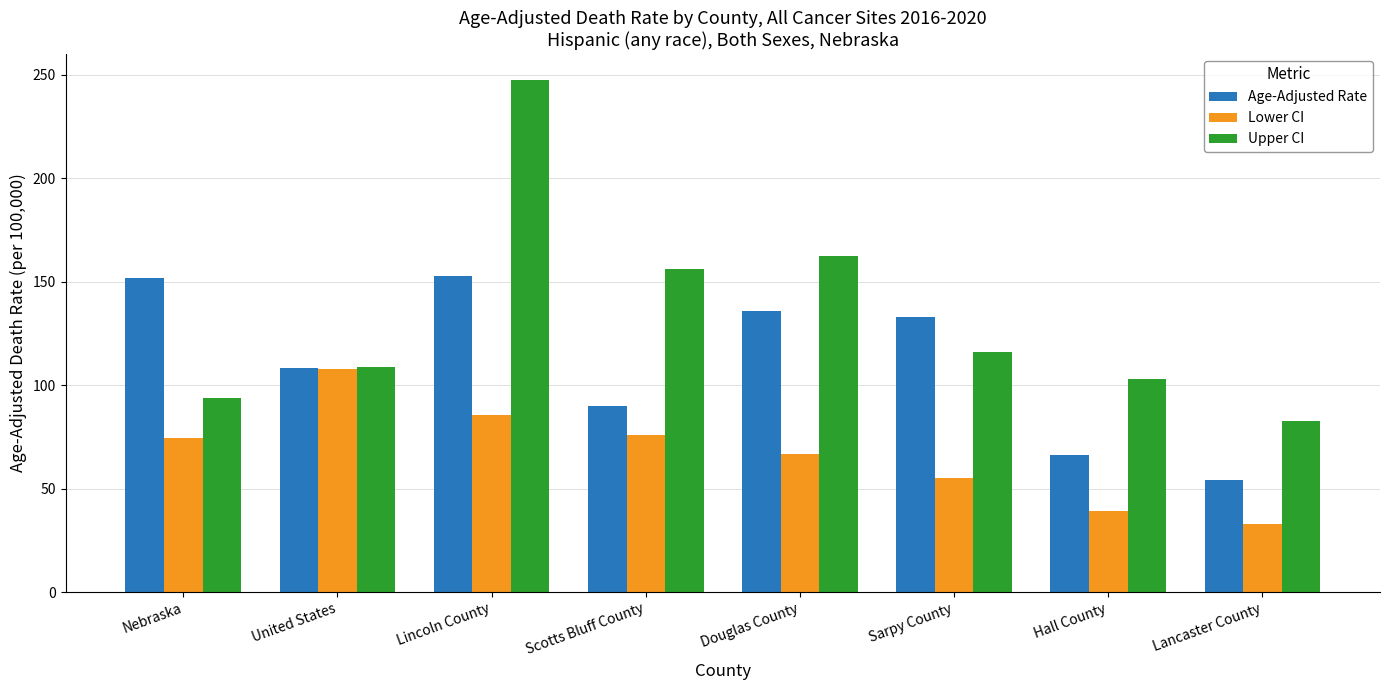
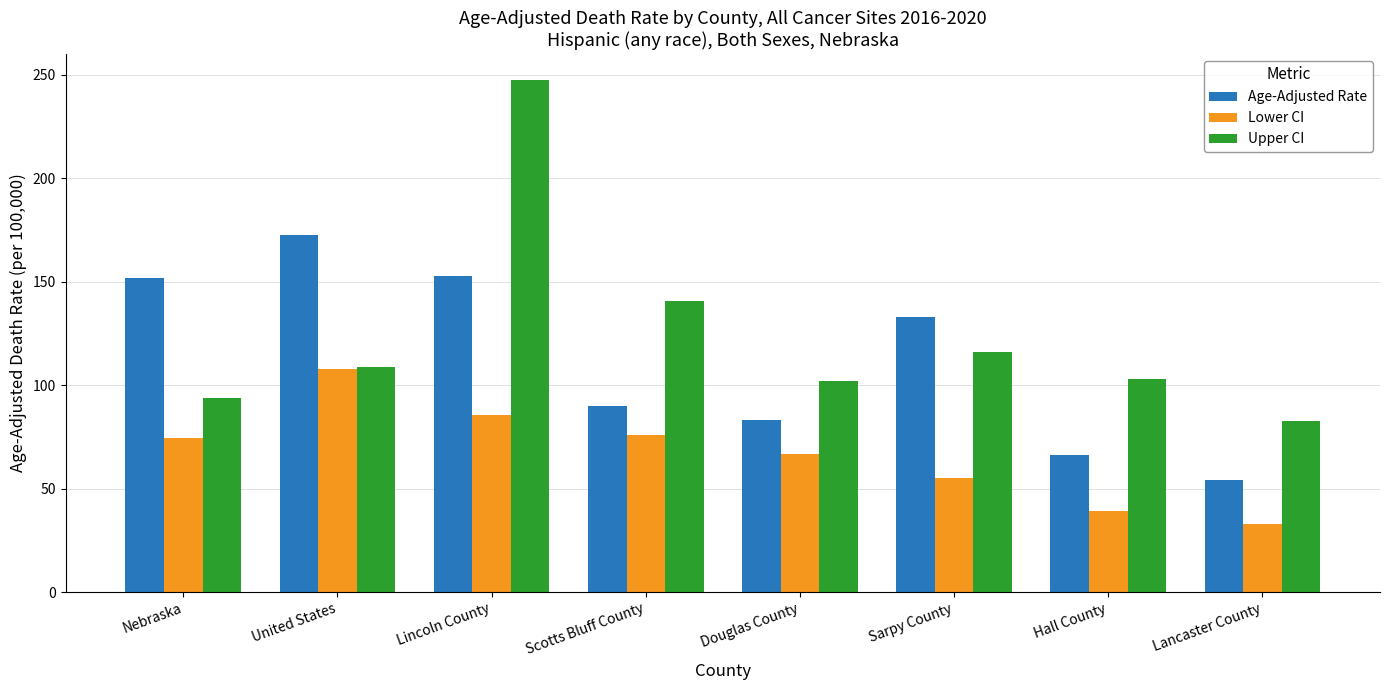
Age-Adjusted Rate, United States: 108 -> 173
Upper CI, Scotts Bluff County: 156 -> 141
Age-Adjusted Rate, Douglas County: 136 -> 83
Upper CI, Douglas County: 163 -> 102
